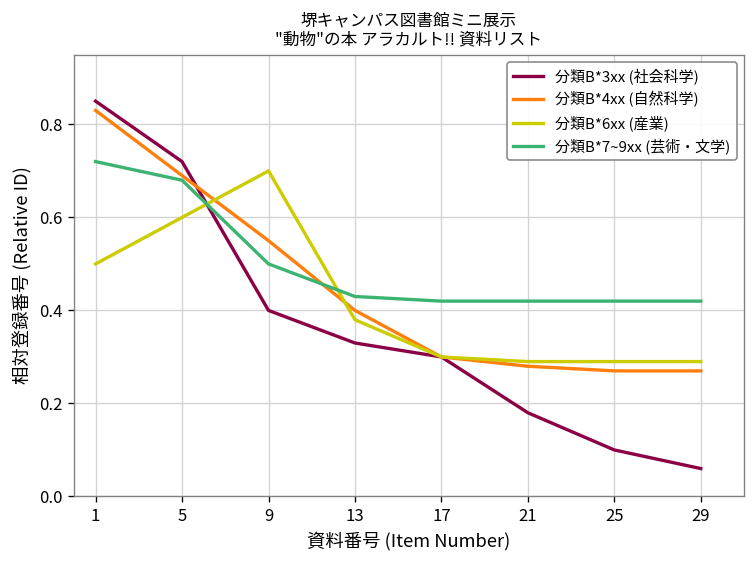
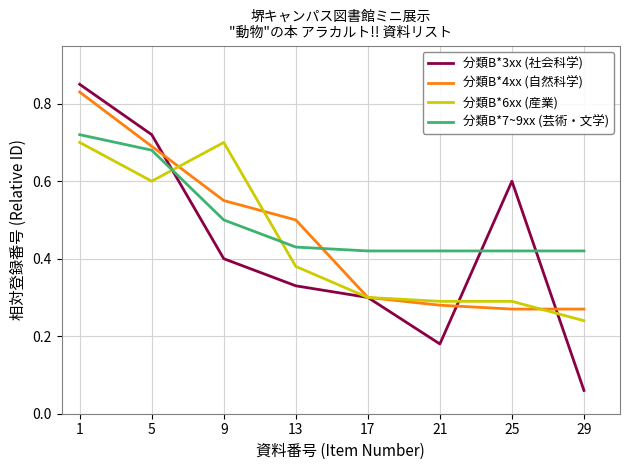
分類B*6xx (産業), 1: 0.5 -> 0.7
分類B*4xx (自然科学), 13: 0.4 -> 0.5
分類B*3xx (社会科学), 25: 0.1 -> 0.6
分類B*6xx (産業), 29: 0.29 -> 0.24
